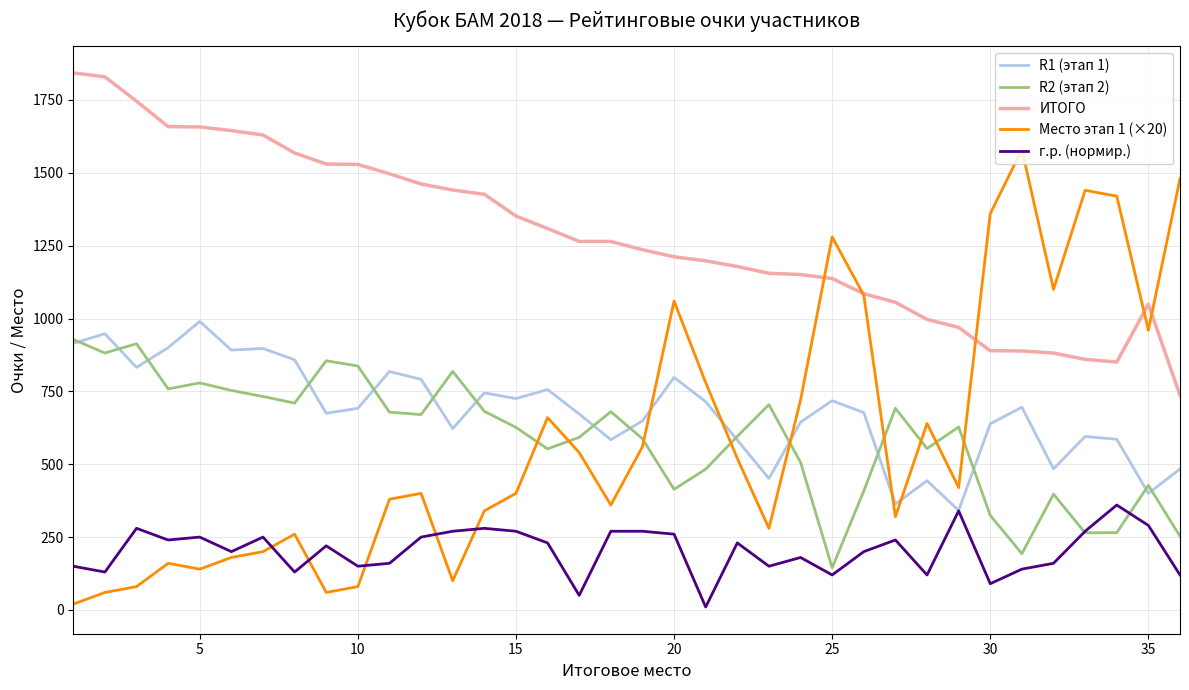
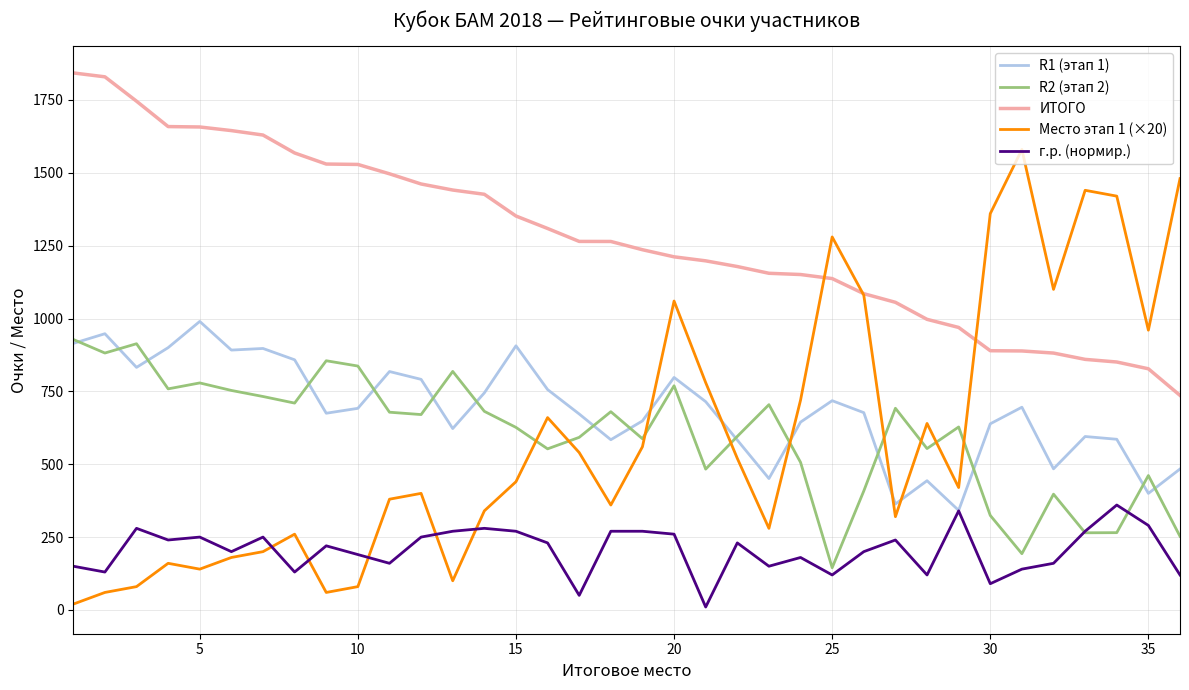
г.р. (нормир.), 10: 150 -> 190
R1 (этап 1), 15: 730 -> 910
Место этап 1 (×20), 15: 400 -> 440
R2 (этап 2), 20: 410 -> 770
R2 (этап 2), 35: 430 -> 460
ИТОГО, 35: 1050 -> 830
